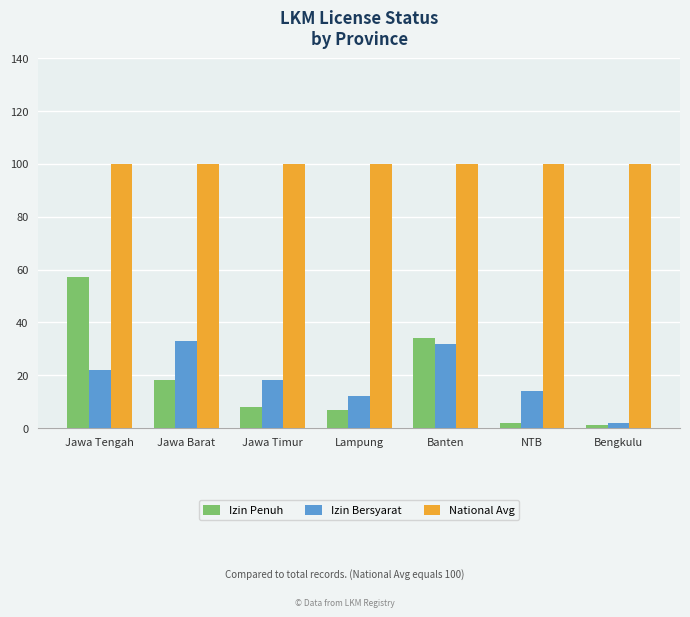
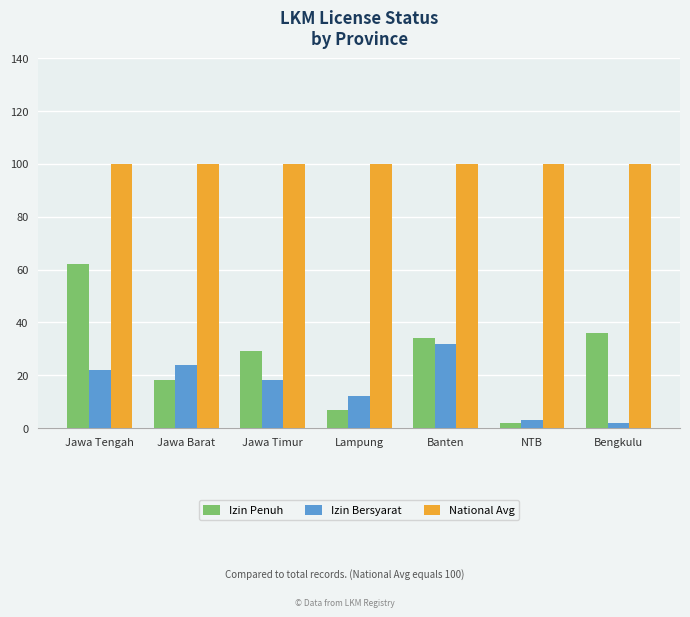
Izin Penuh, Jawa Tengah: 57 -> 62
Izin Bersyarat, Jawa Barat: 33 -> 24
Izin Penuh, Jawa Timur: 8 -> 29
Izin Bersyarat, NTB: 14 -> 3
Izin Penuh, Bengkulu: 1 -> 36
